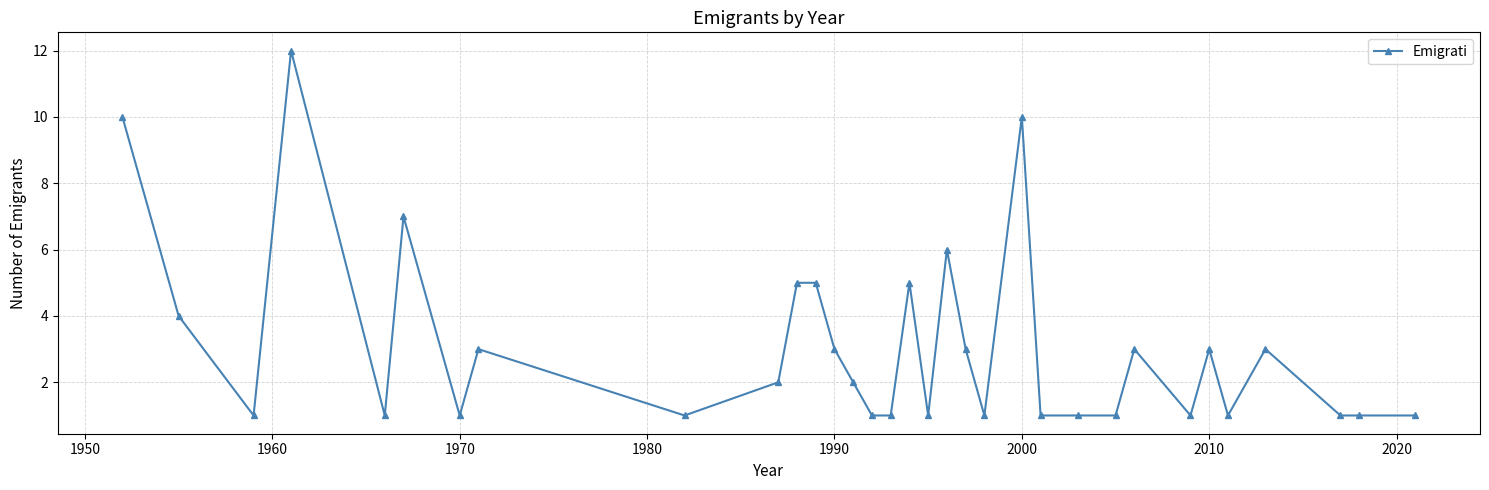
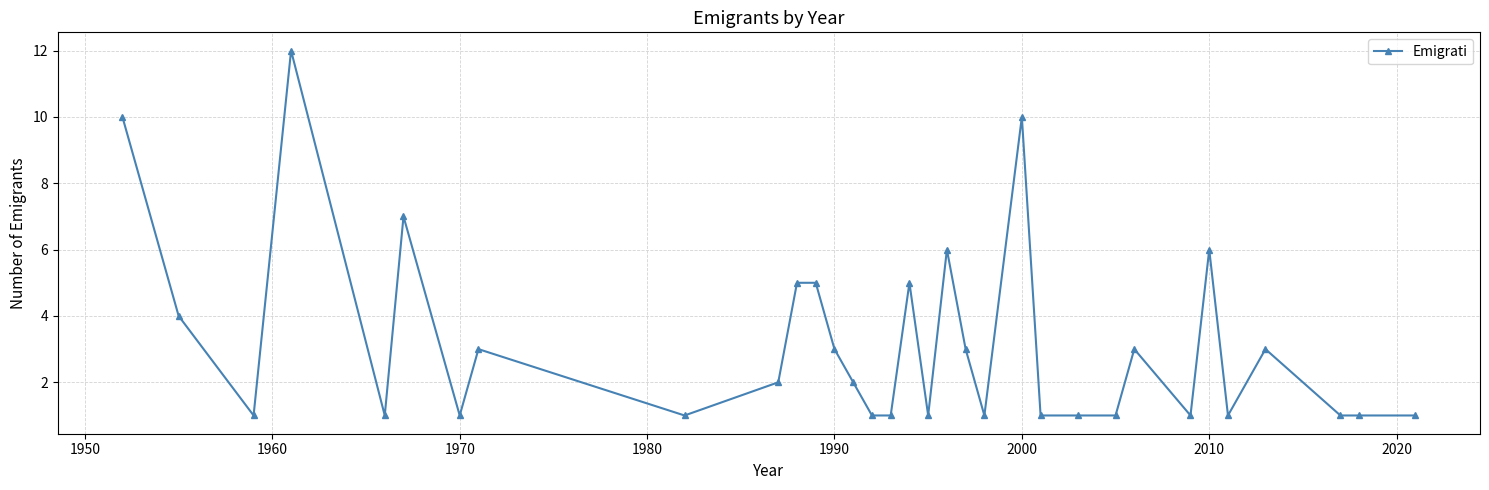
2010: 3 -> 6
